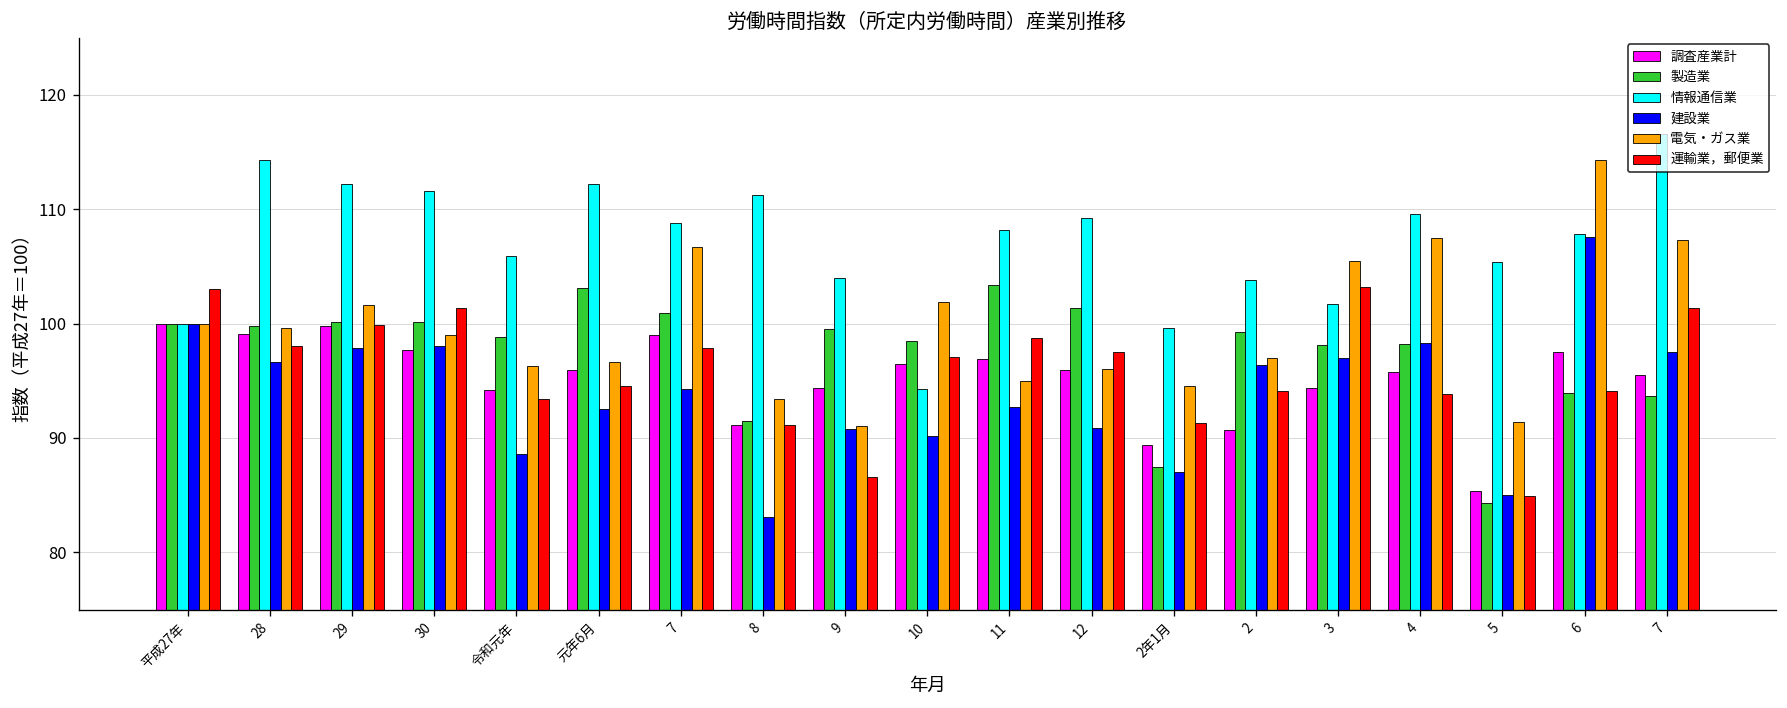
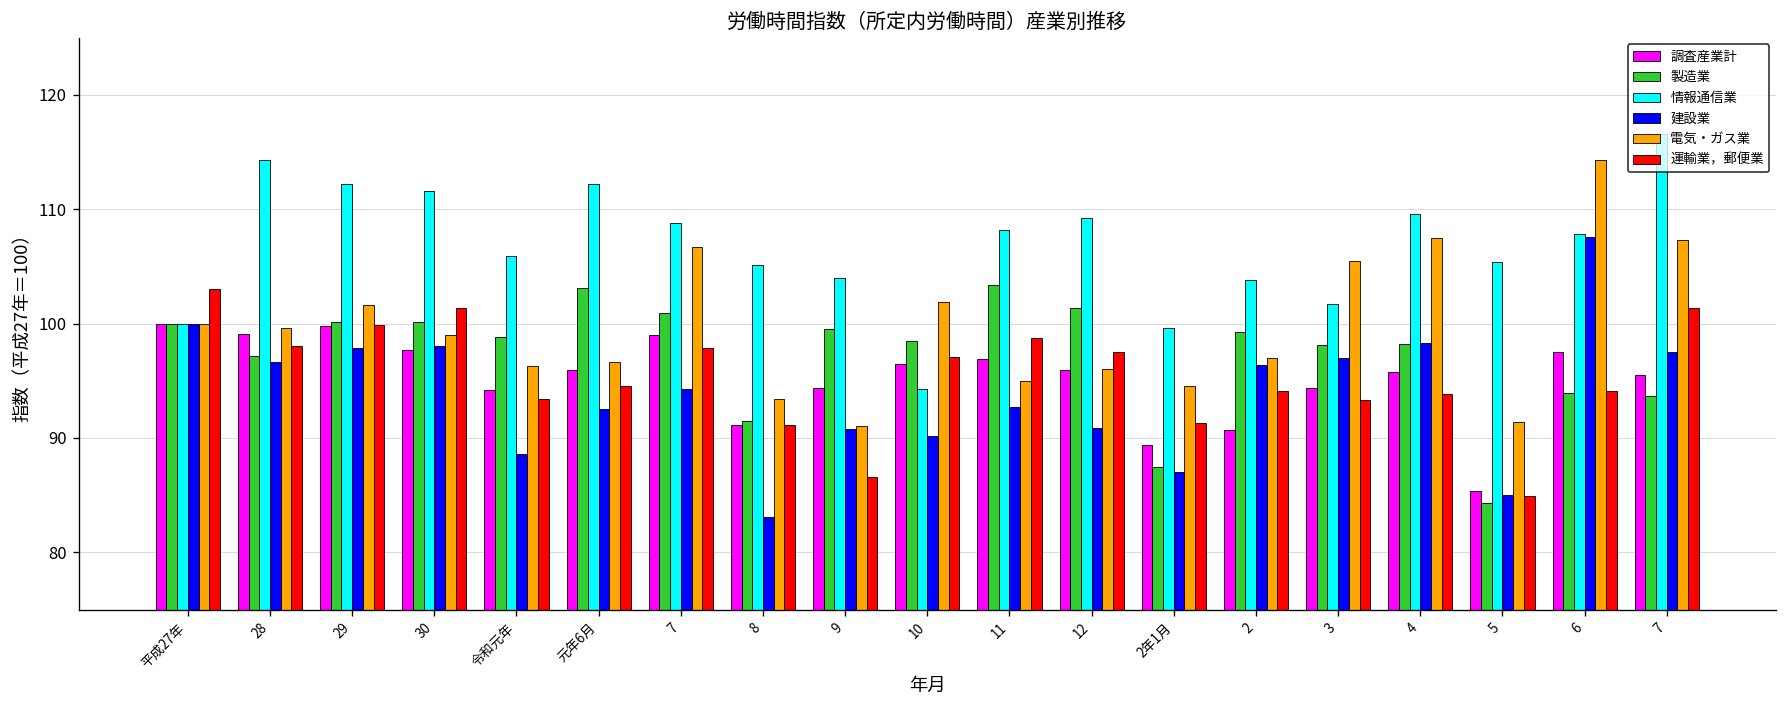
製造業, 28: 100 -> 97
情報通信業, 8: 111 -> 105
運輸業，郵便業, 3: 103 -> 93
